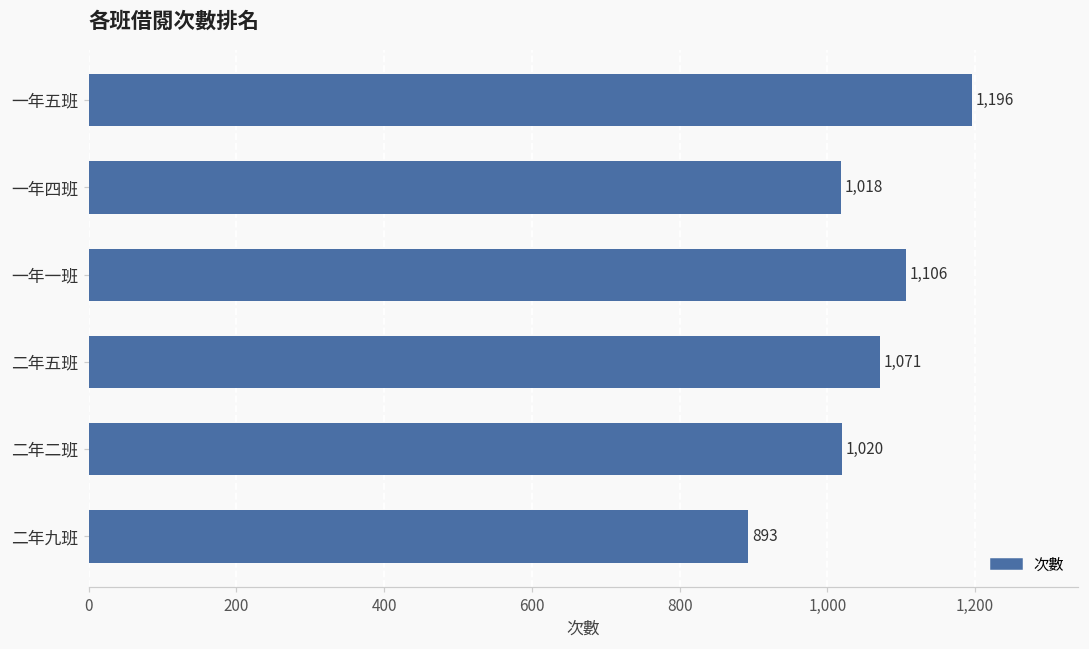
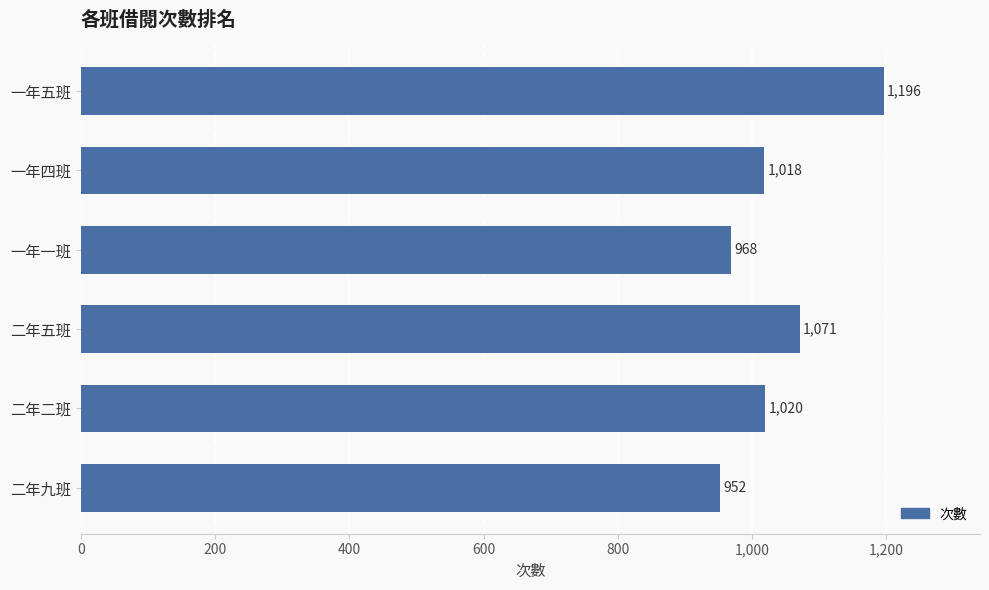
一年一班: 1,106 -> 968
二年九班: 893 -> 952
